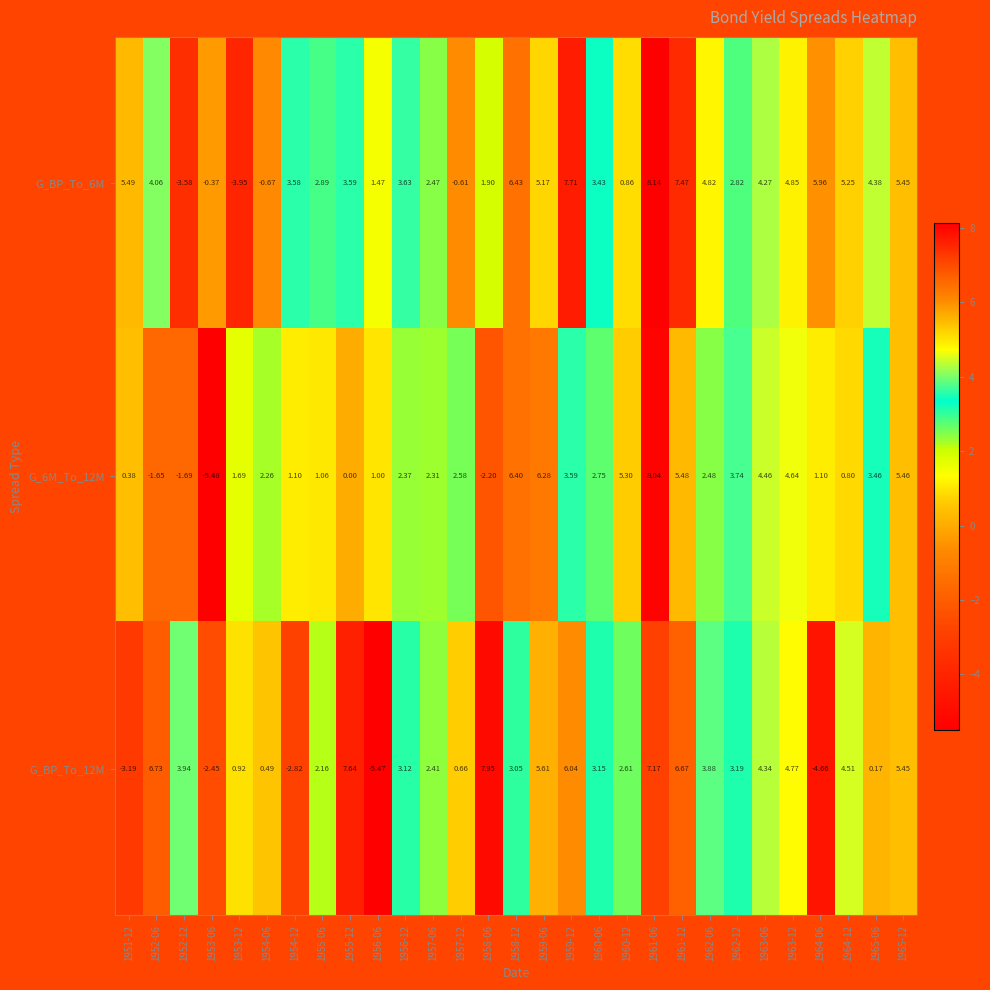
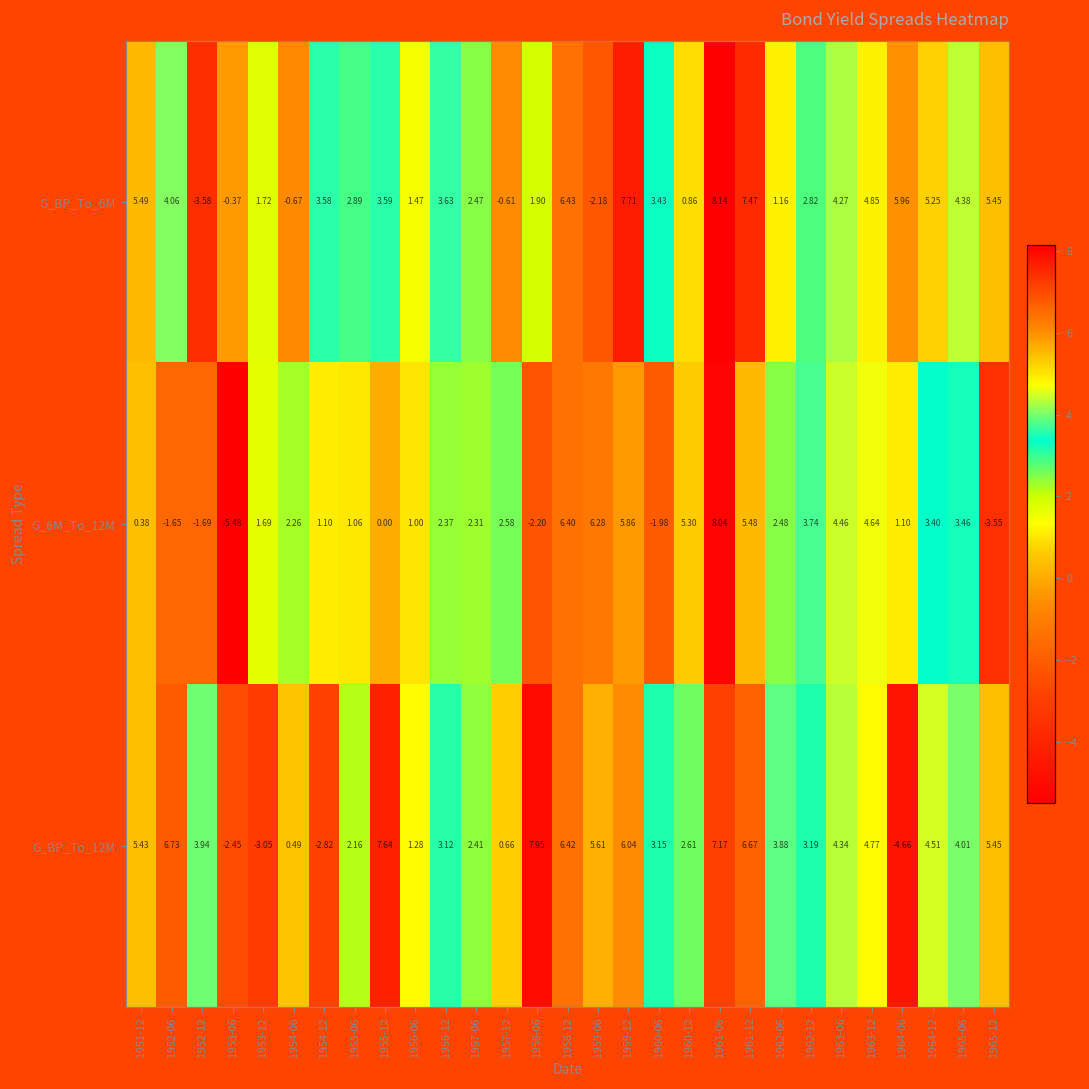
G_BP_To_6M, 1953-12: -3.95 -> 1.72
G_BP_To_6M, 1959-06: 5.17 -> -2.18
G_BP_To_6M, 1962-06: 4.82 -> 1.16
G_6M_To_12M, 1959-12: 3.59 -> 5.86
G_6M_To_12M, 1960-06: 2.75 -> -1.98
G_6M_To_12M, 1964-12: 0.80 -> 3.40
G_6M_To_12M, 1965-12: 5.46 -> -3.55
G_BP_To_12M, 1951-12: -3.19 -> 5.43
G_BP_To_12M, 1953-12: 0.92 -> -3.05
G_BP_To_12M, 1956-06: -5.47 -> 1.28
G_BP_To_12M, 1958-12: 3.05 -> 6.42
G_BP_To_12M, 1965-06: 0.17 -> 4.01
